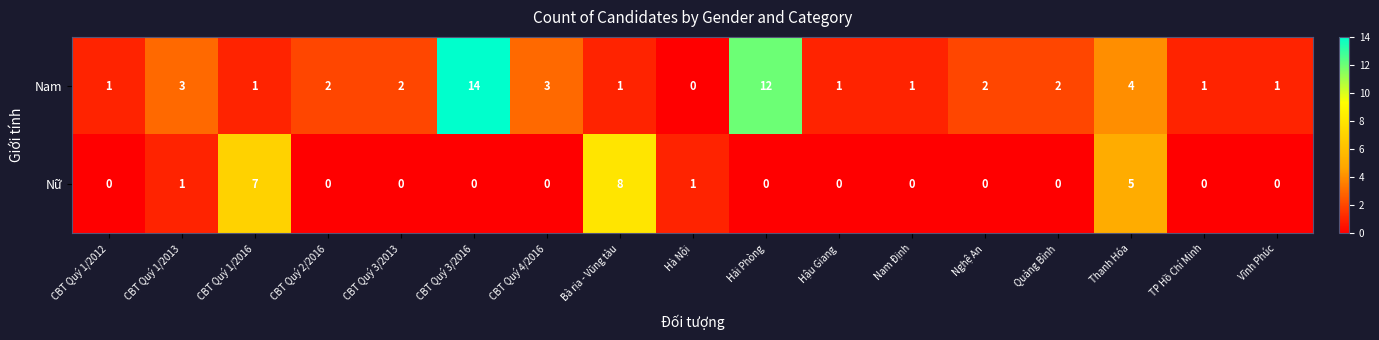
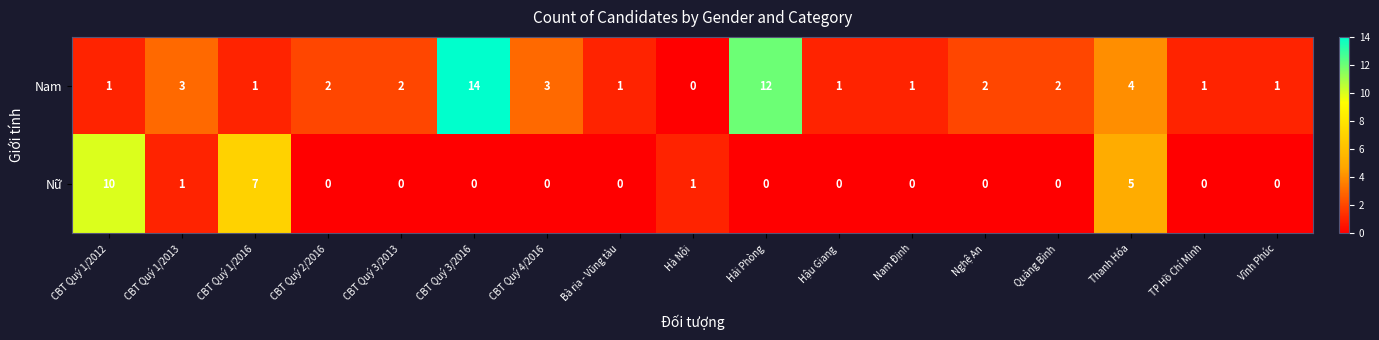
Nữ, CBT Quý 1/2012: 0 -> 10
Nữ, Bà rịa - Vũng tàu: 8 -> 0
